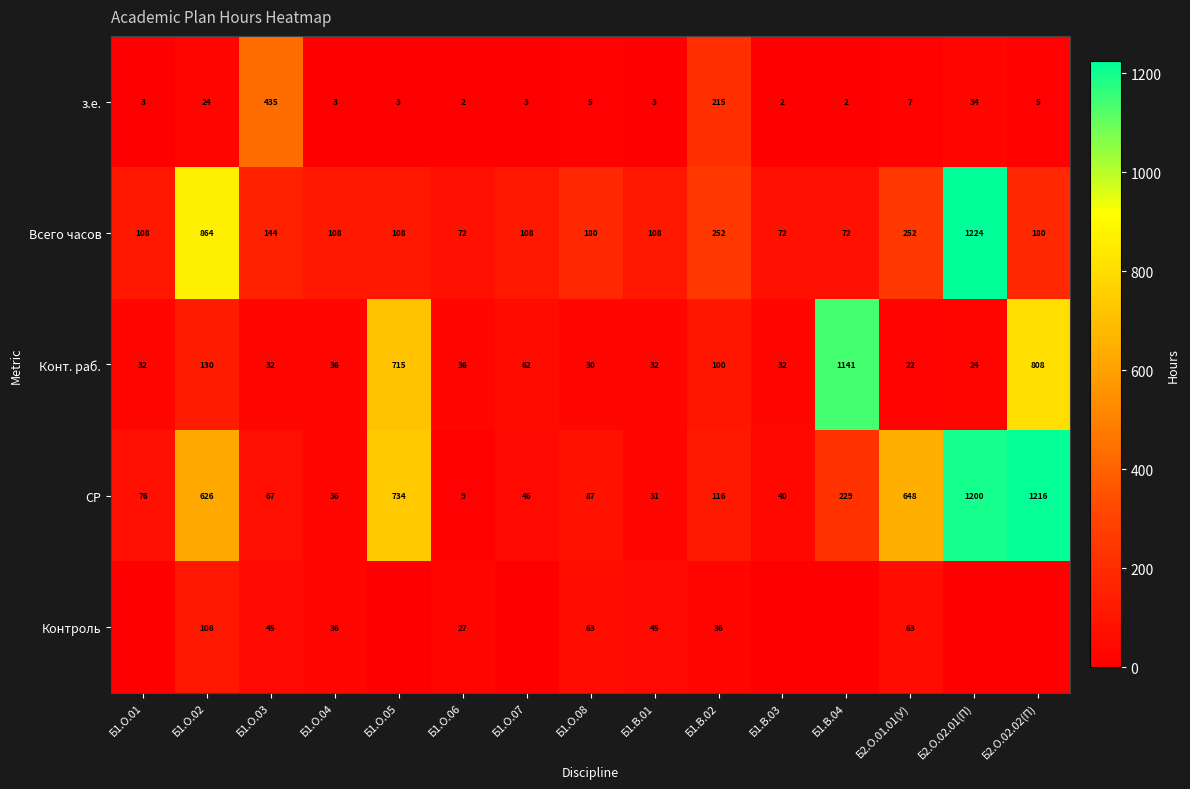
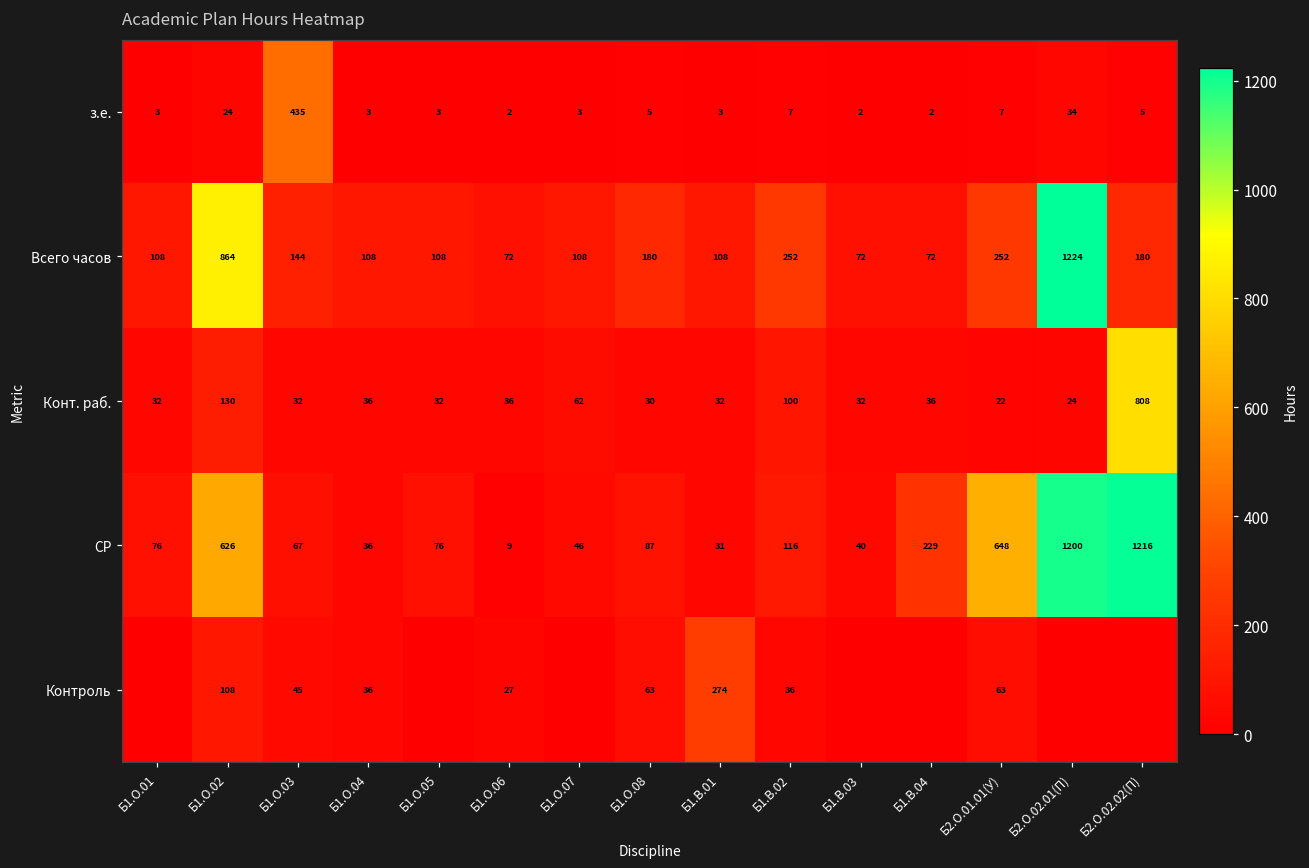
з.е., Б1.В.02: 215 -> 7
Конт. раб., Б1.О.05: 715 -> 32
Конт. раб., Б1.В.04: 1141 -> 36
СР, Б1.О.05: 734 -> 76
Контроль, Б1.В.01: 45 -> 274
